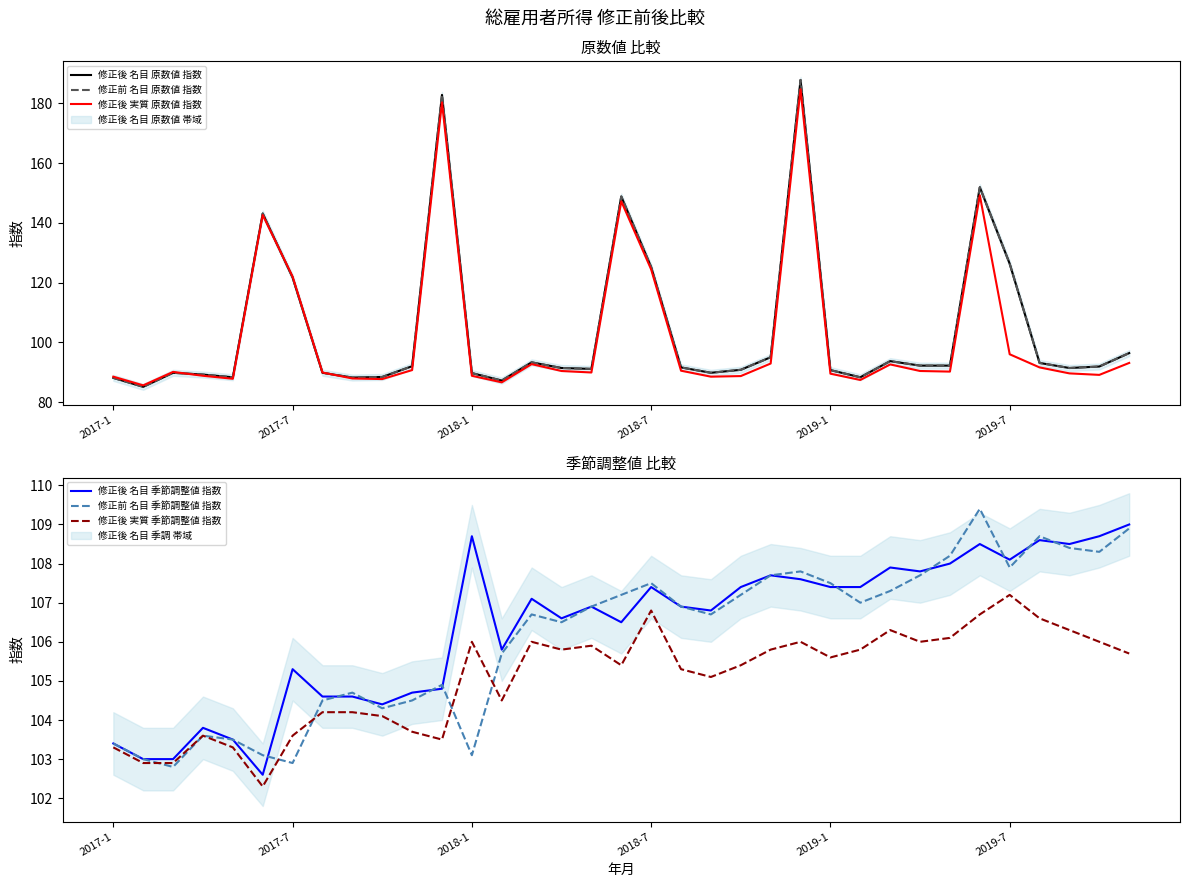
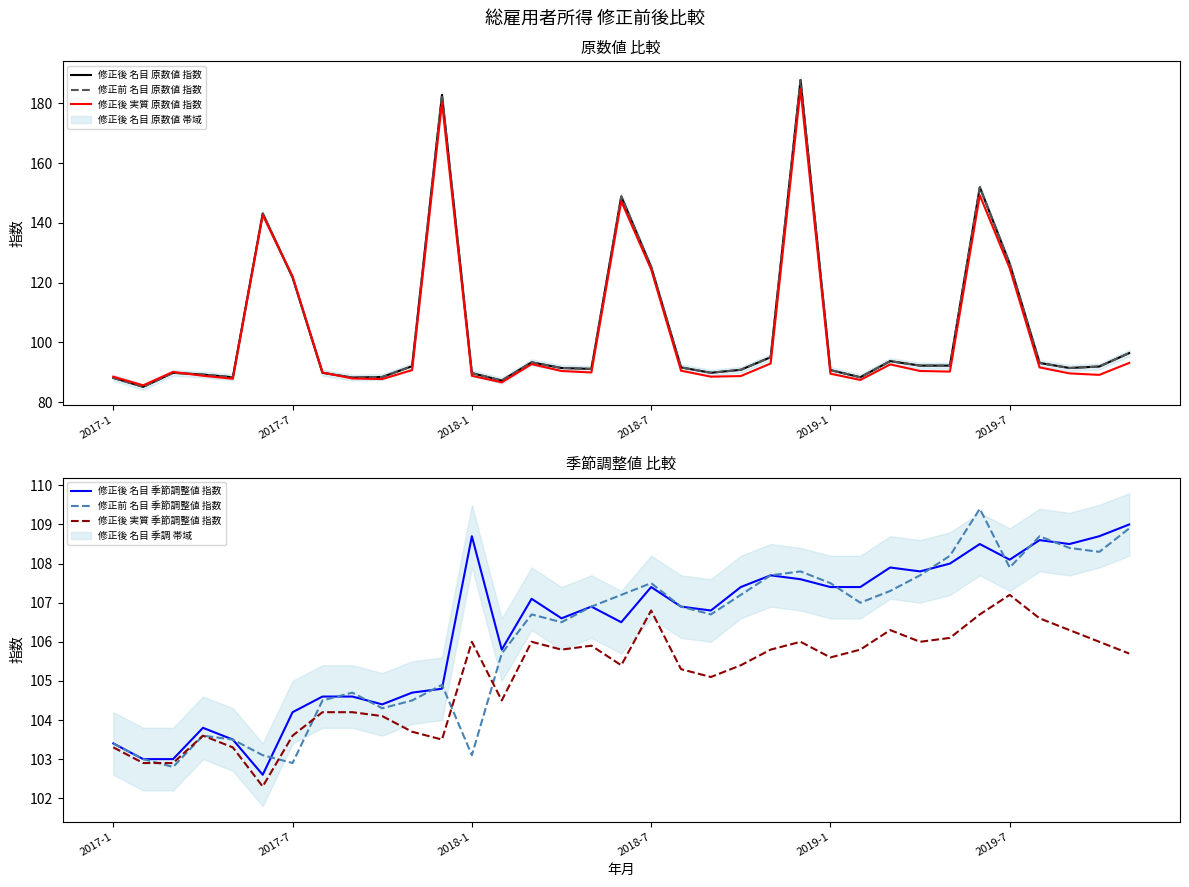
原数値 比較, 修正後 実質 原数値 指数, 2019-7: 96 -> 125
季節調整値 比較, 修正後 名目 季節調整値 指数, 2017-7: 105.3 -> 104.2
